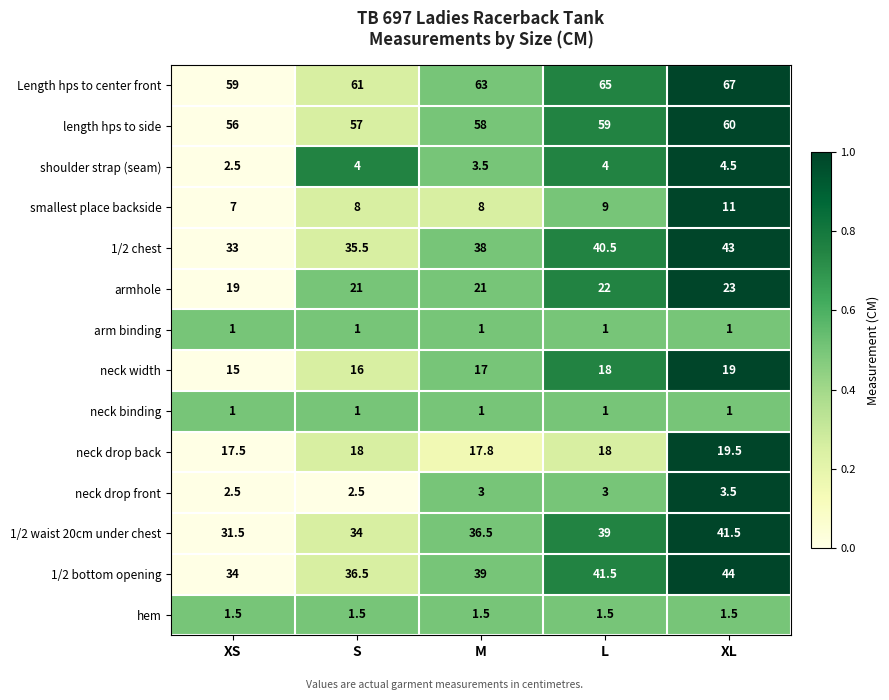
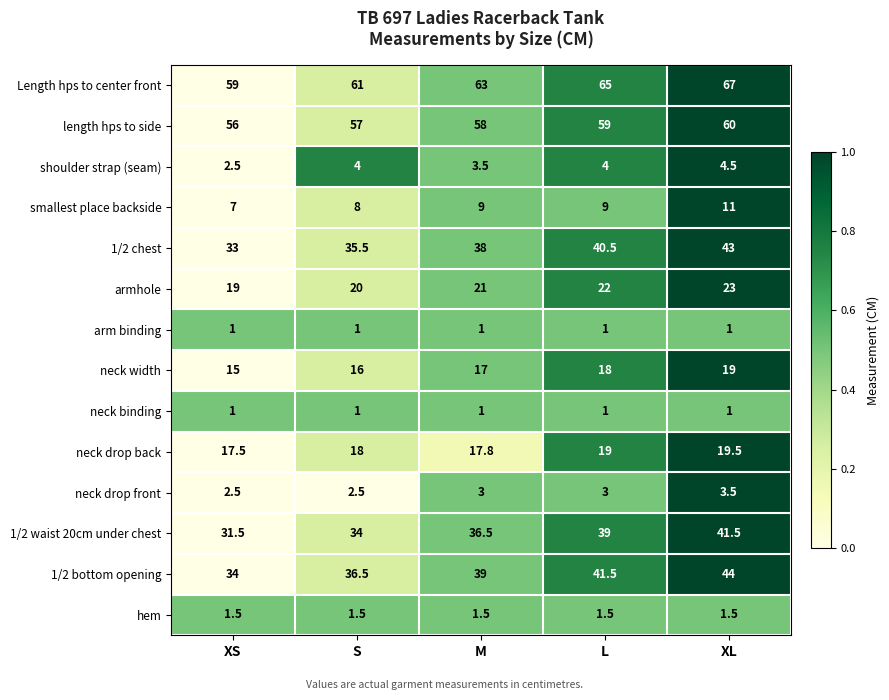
smallest place backside, M: 8 -> 9
armhole, S: 21 -> 20
neck drop back, L: 18 -> 19
